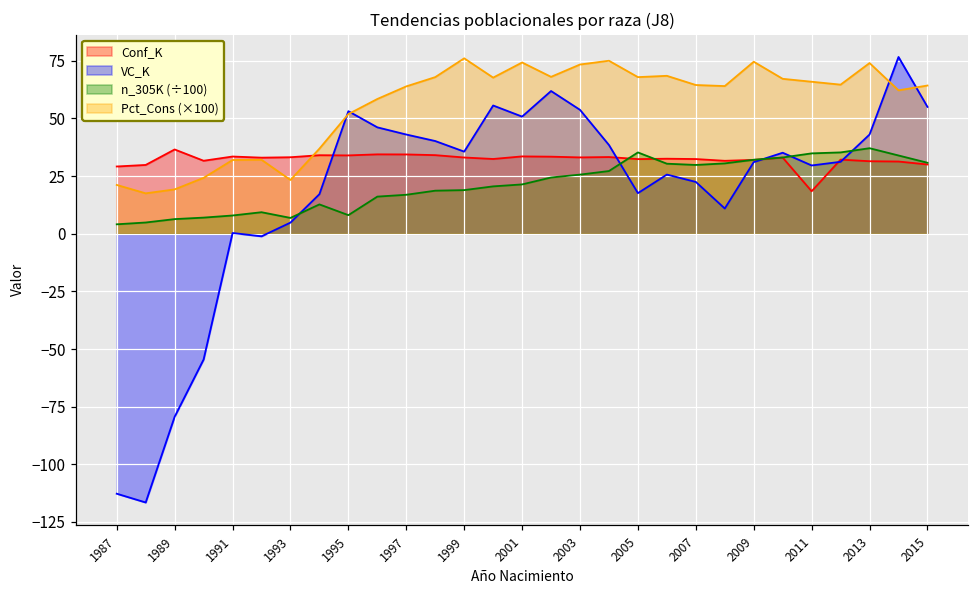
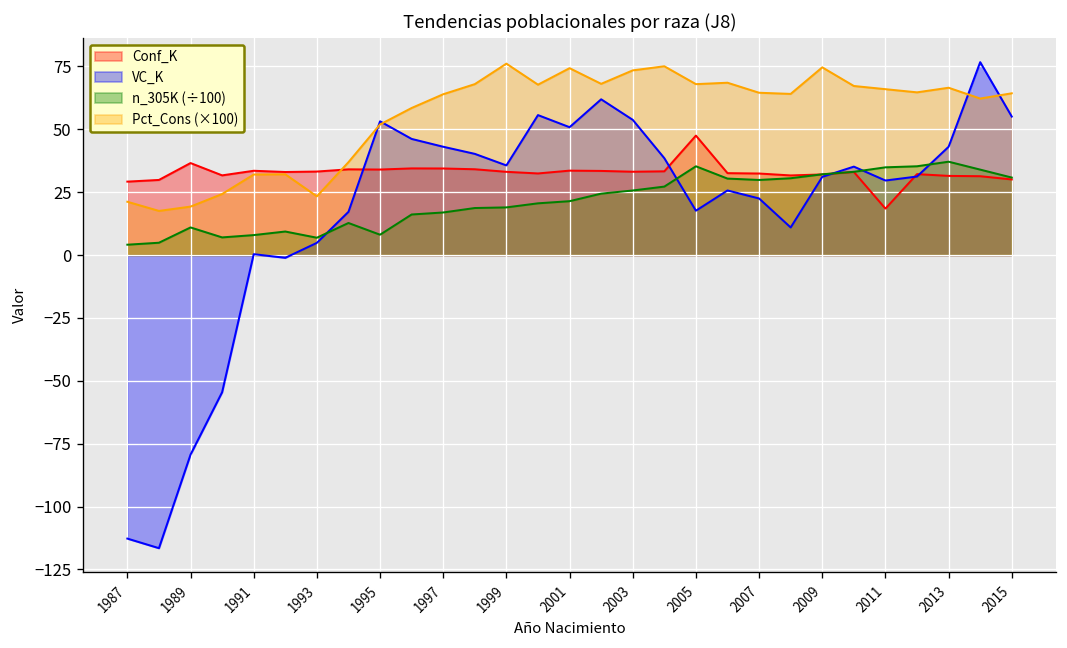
n_305K (÷100), 1989: 6 -> 11
Conf_K, 2005: 32 -> 47
Pct_Cons (×100), 2013: 74 -> 66
